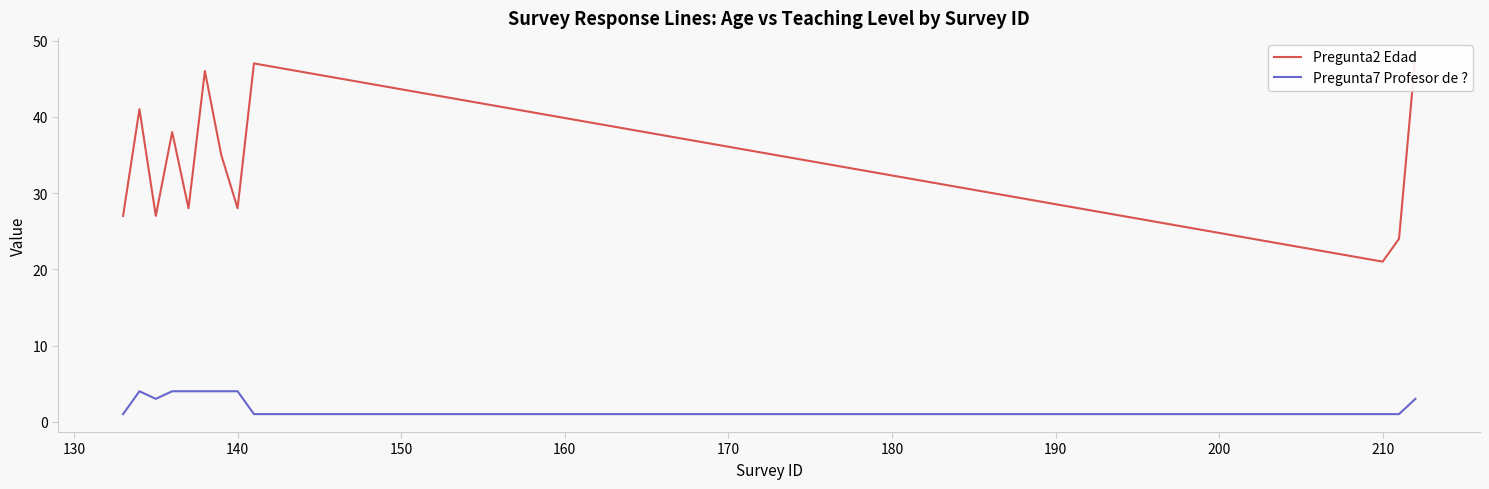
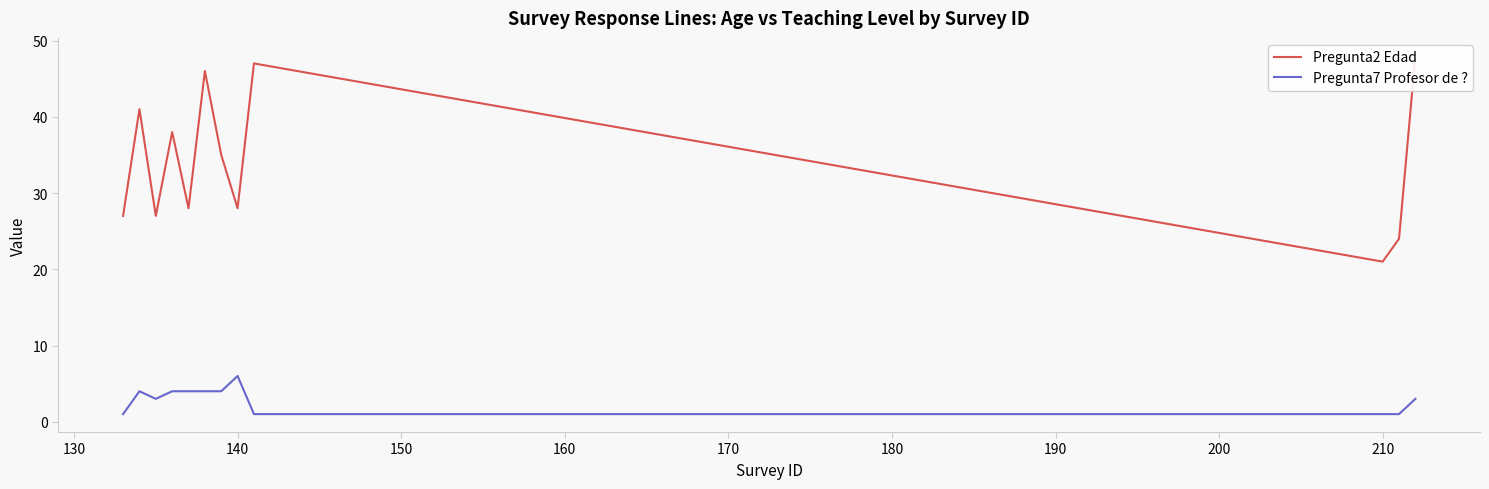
Pregunta7 Profesor de ?, 140: 4 -> 6
